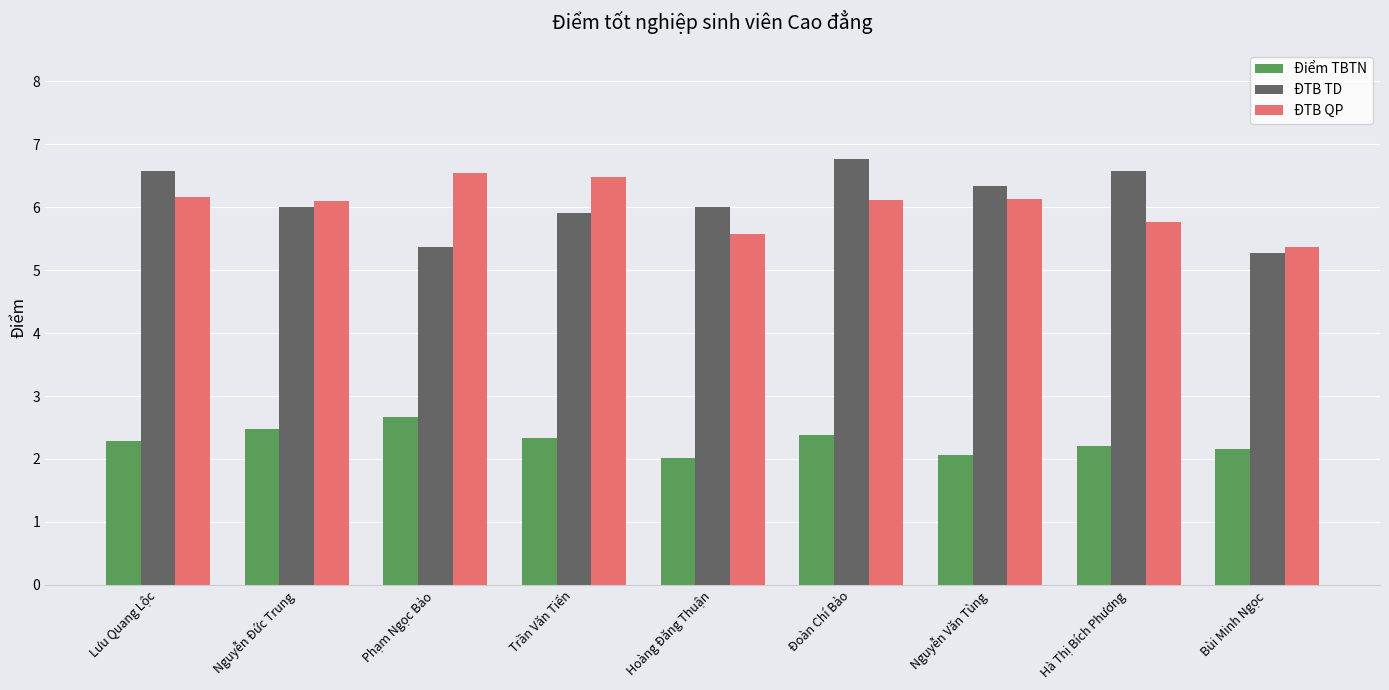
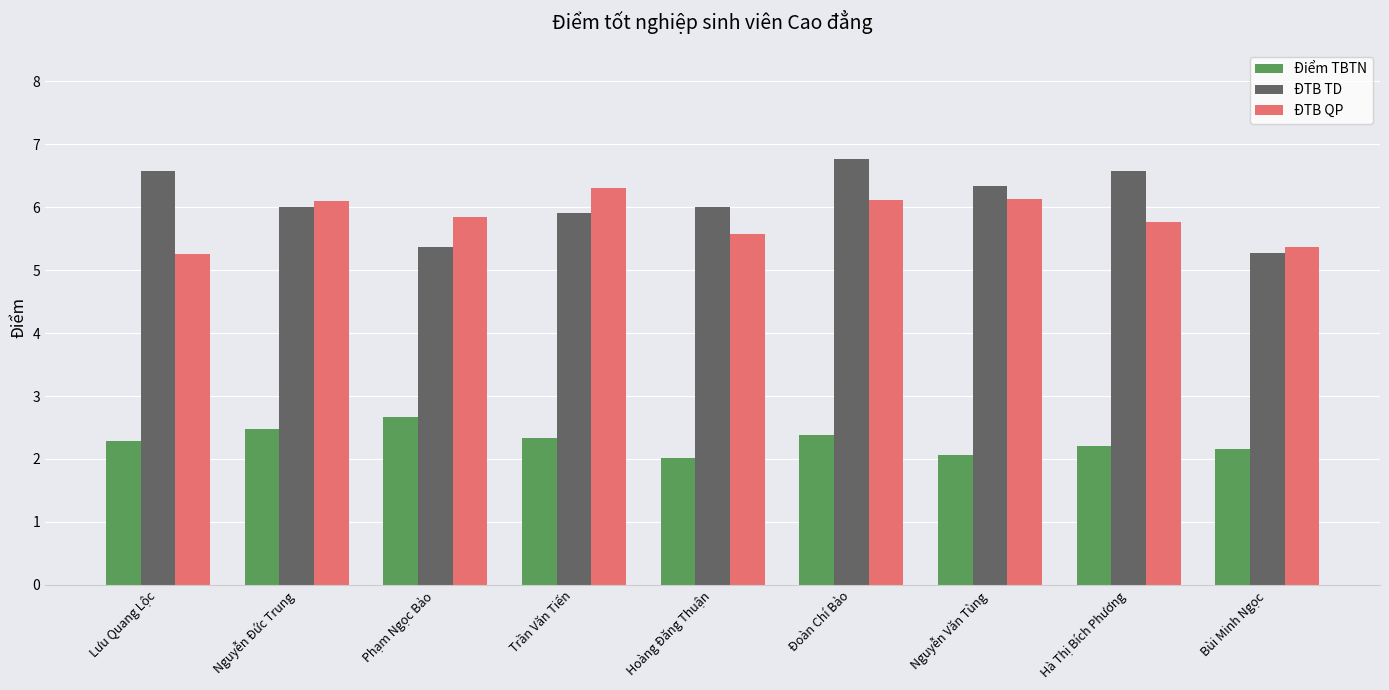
ĐTB QP, Lưu Quang Lộc: 6.2 -> 5.3
ĐTB QP, Phạm Ngọc Bảo: 6.6 -> 5.8
ĐTB QP, Trần Văn Tiến: 6.5 -> 6.3
